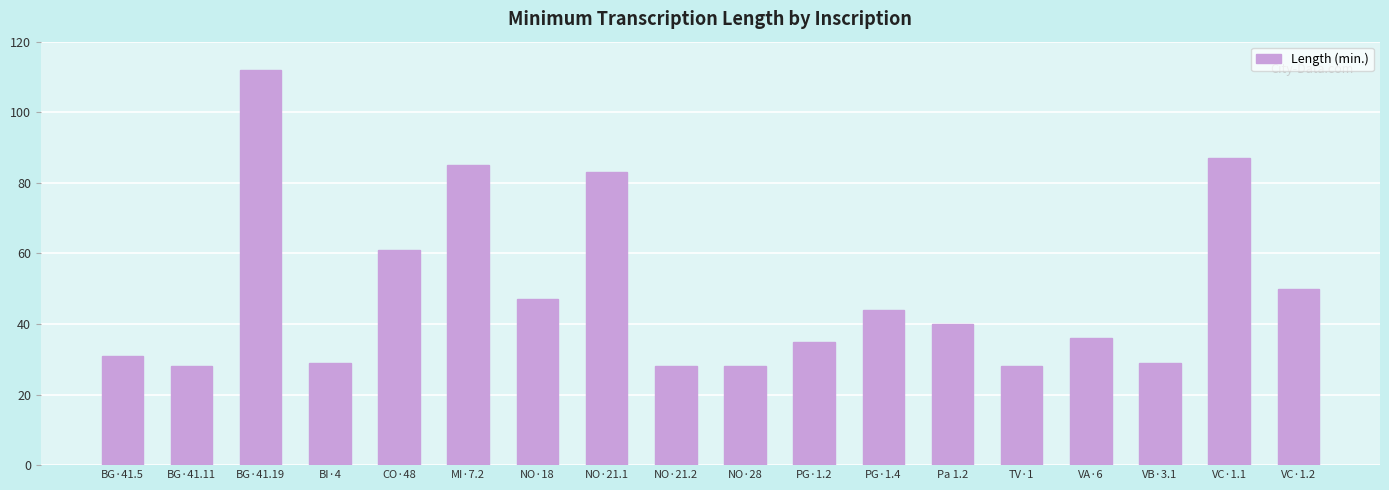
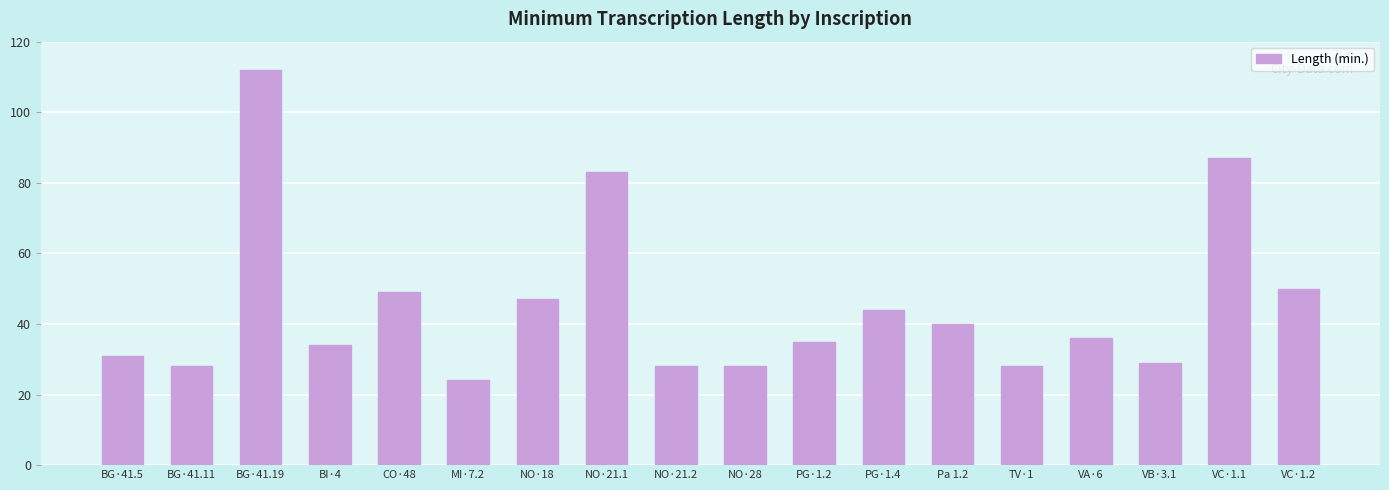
BI·4: 29 -> 34
CO·48: 61 -> 49
MI·7.2: 85 -> 24
